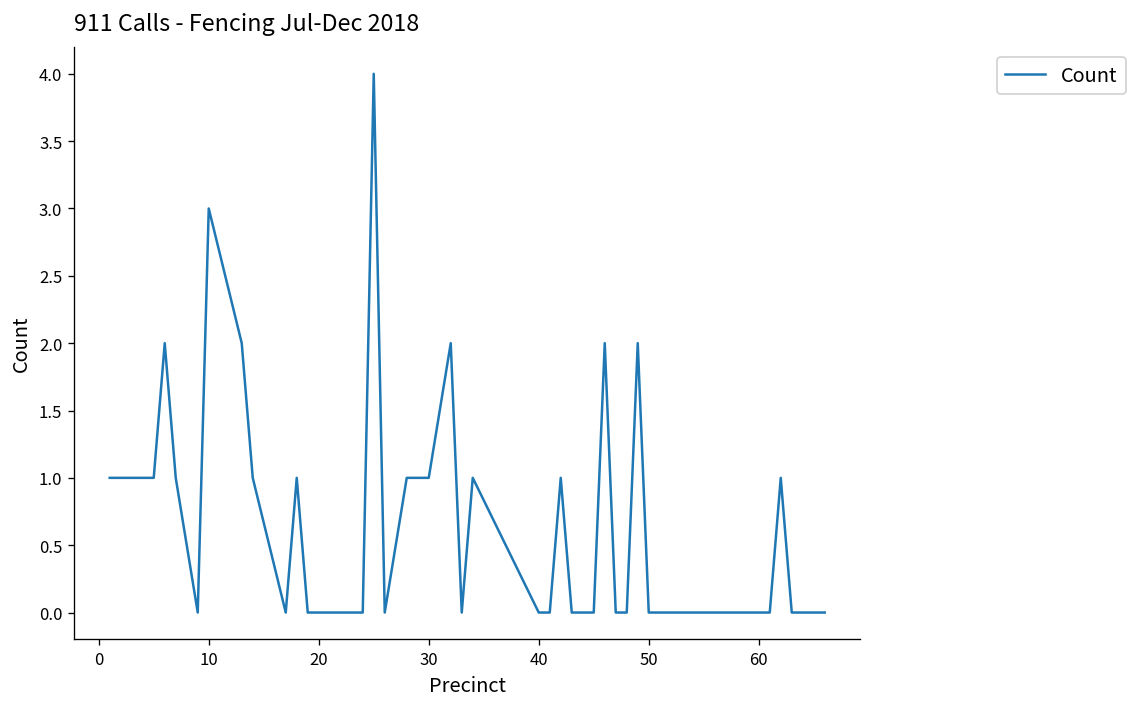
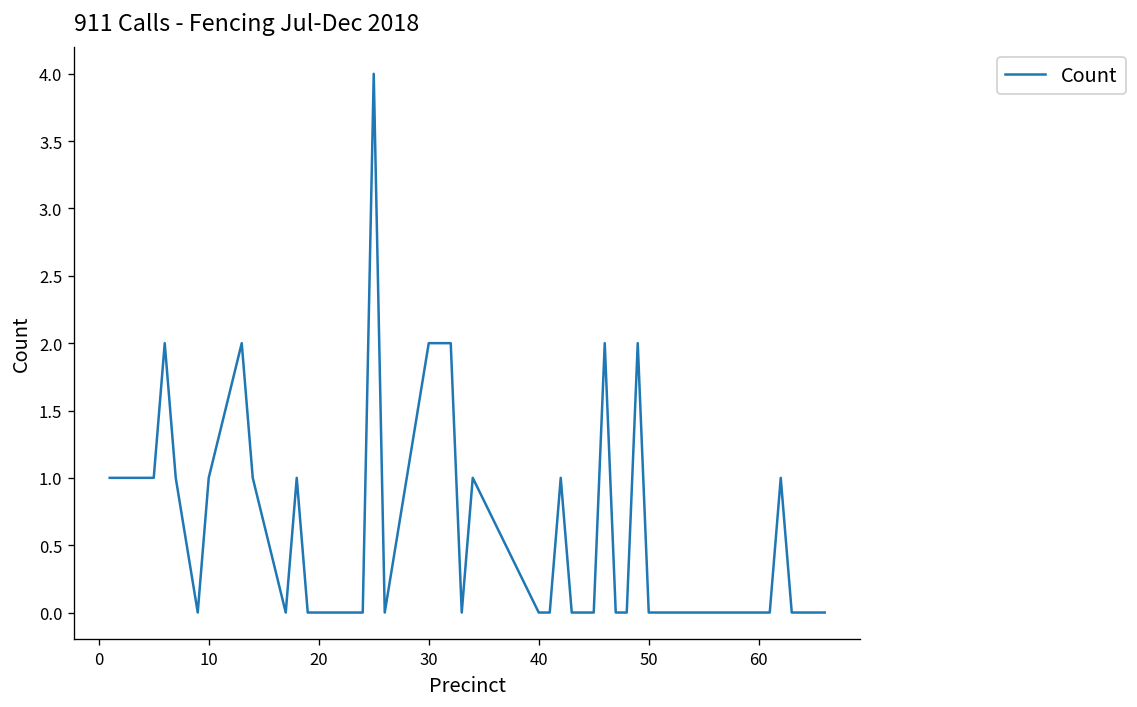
10: 3 -> 1
30: 1 -> 2
